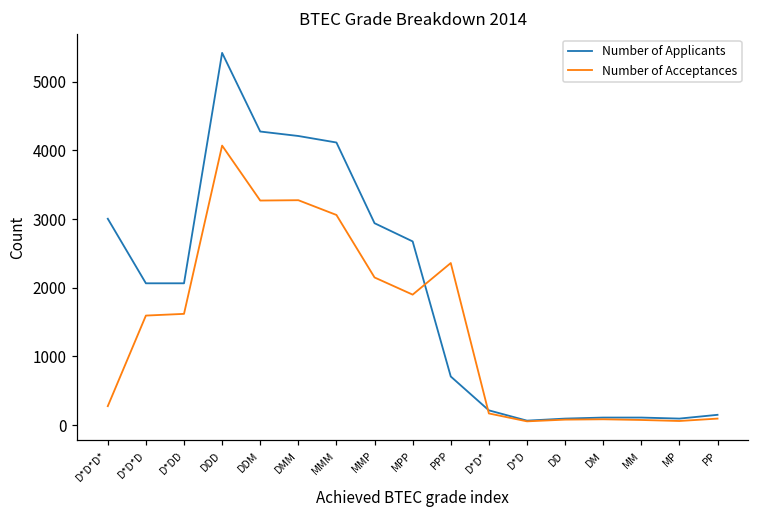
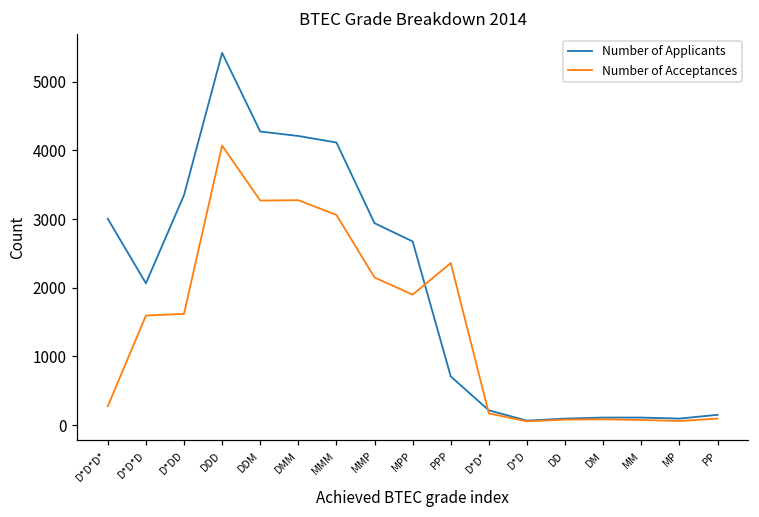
Number of Applicants, D*DD: 2100 -> 3300
